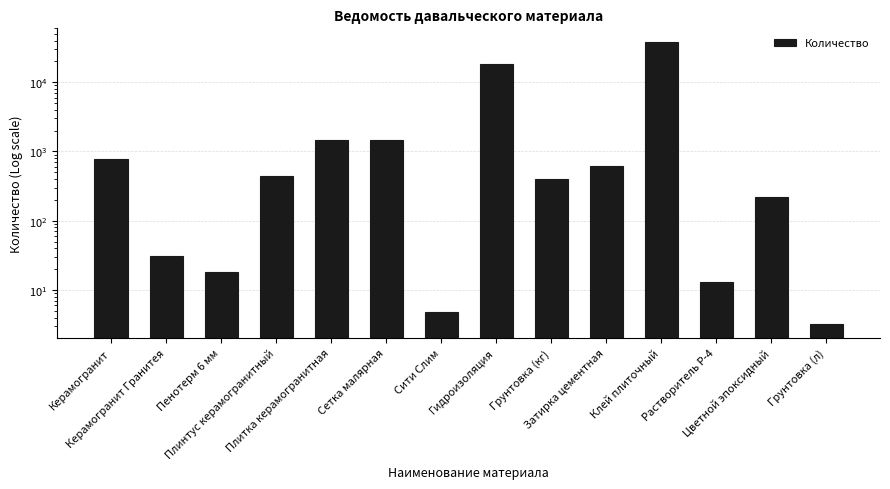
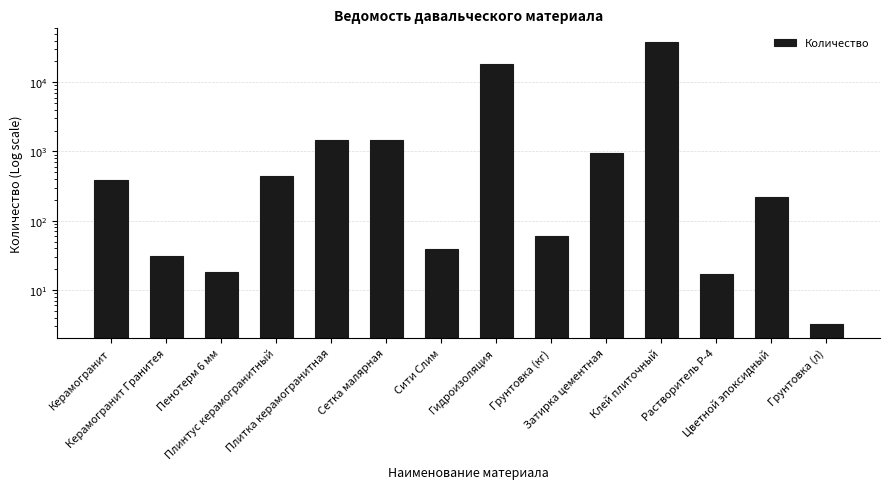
Керамогранит: 800 -> 400
Сити Слим: 5 -> 40
Грунтовка (кг): 400 -> 60
Затирка цементная: 600 -> 900
Растворитель Р-4: 13 -> 17
